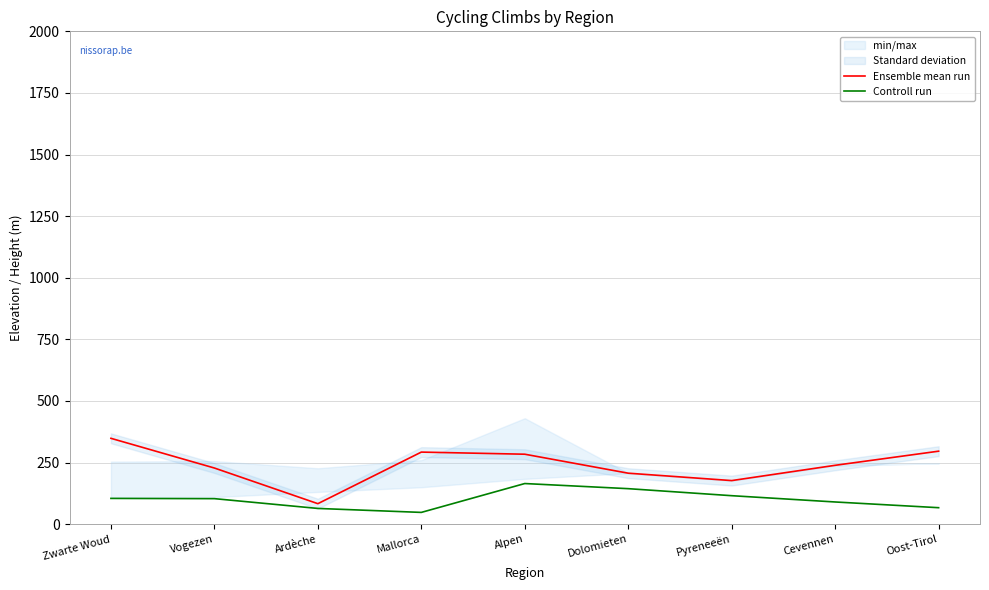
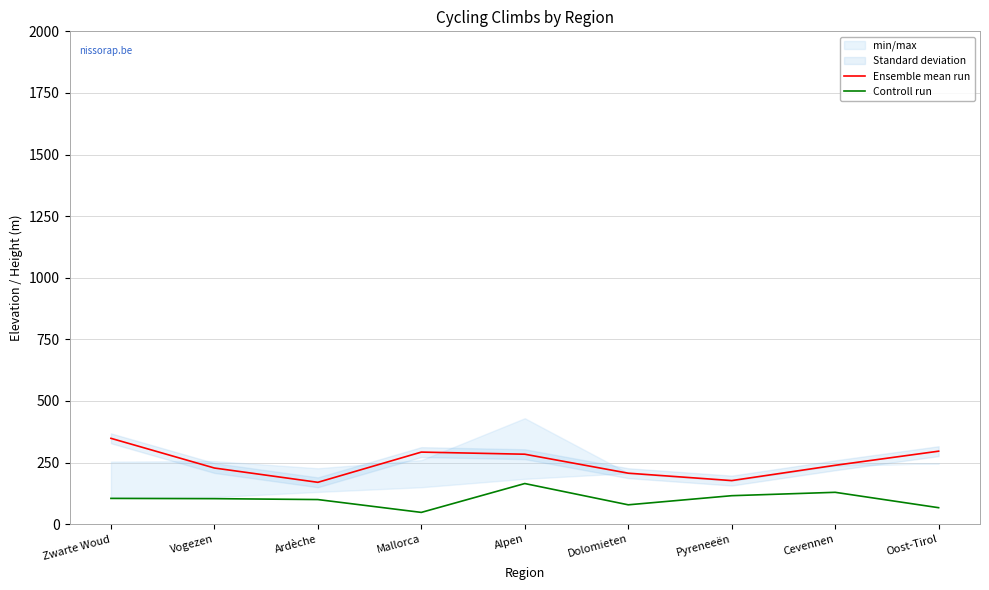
Ensemble mean run, Ardèche: 80 -> 170
Controll run, Ardèche: 60 -> 100
Controll run, Dolomieten: 140 -> 80
Controll run, Cevennen: 90 -> 130
